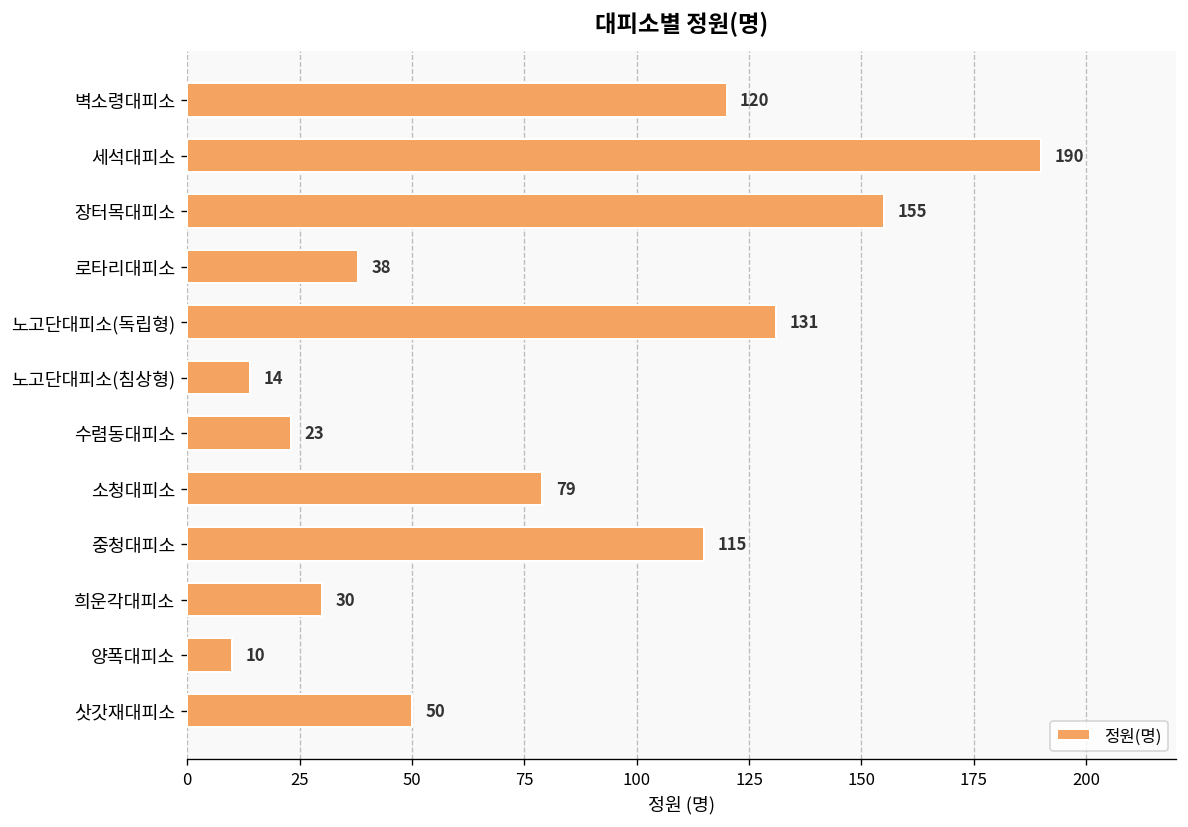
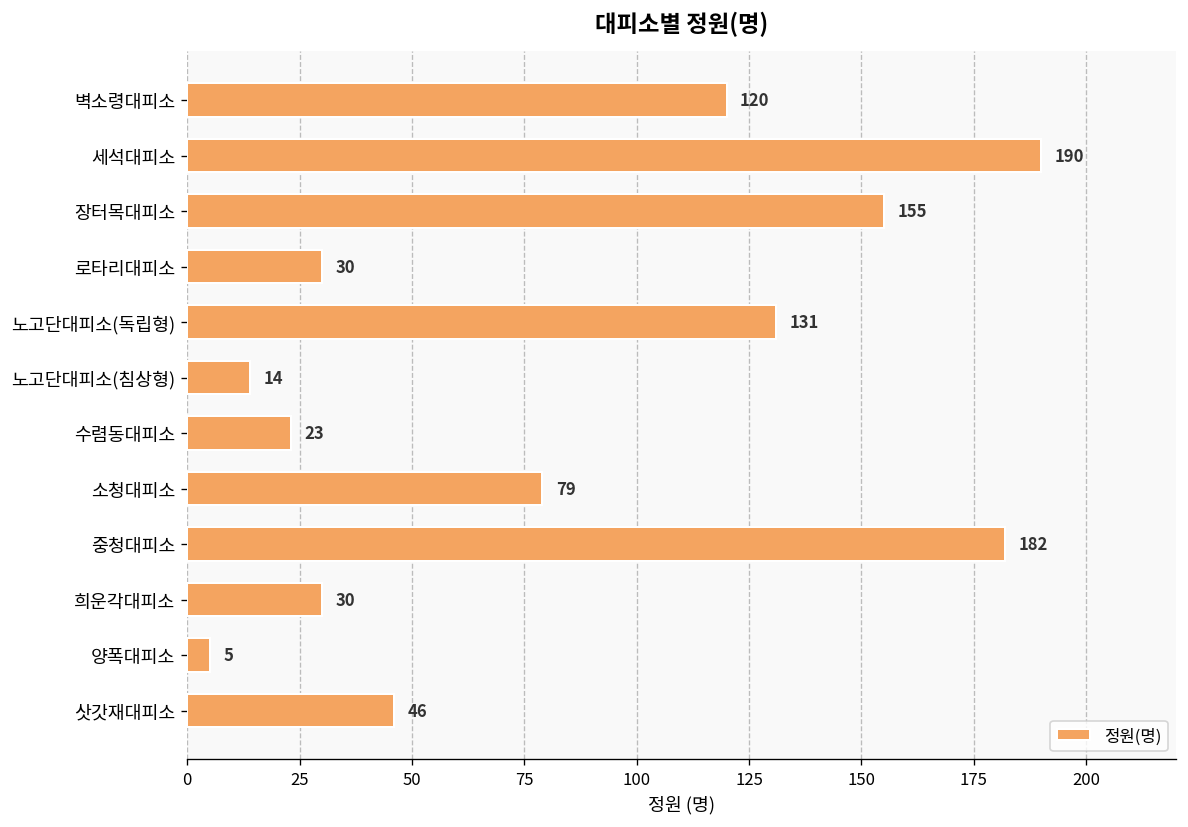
로타리대피소: 38 -> 30
중청대피소: 115 -> 182
양폭대피소: 10 -> 5
삿갓재대피소: 50 -> 46
